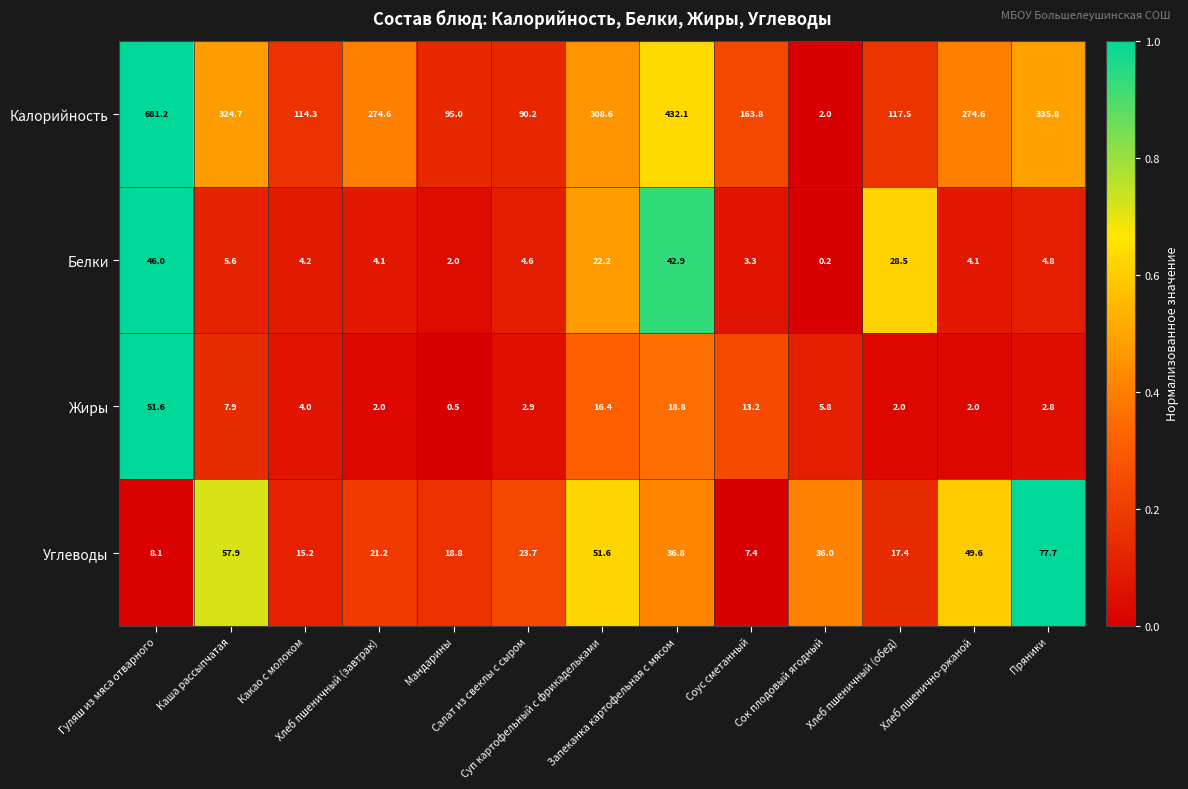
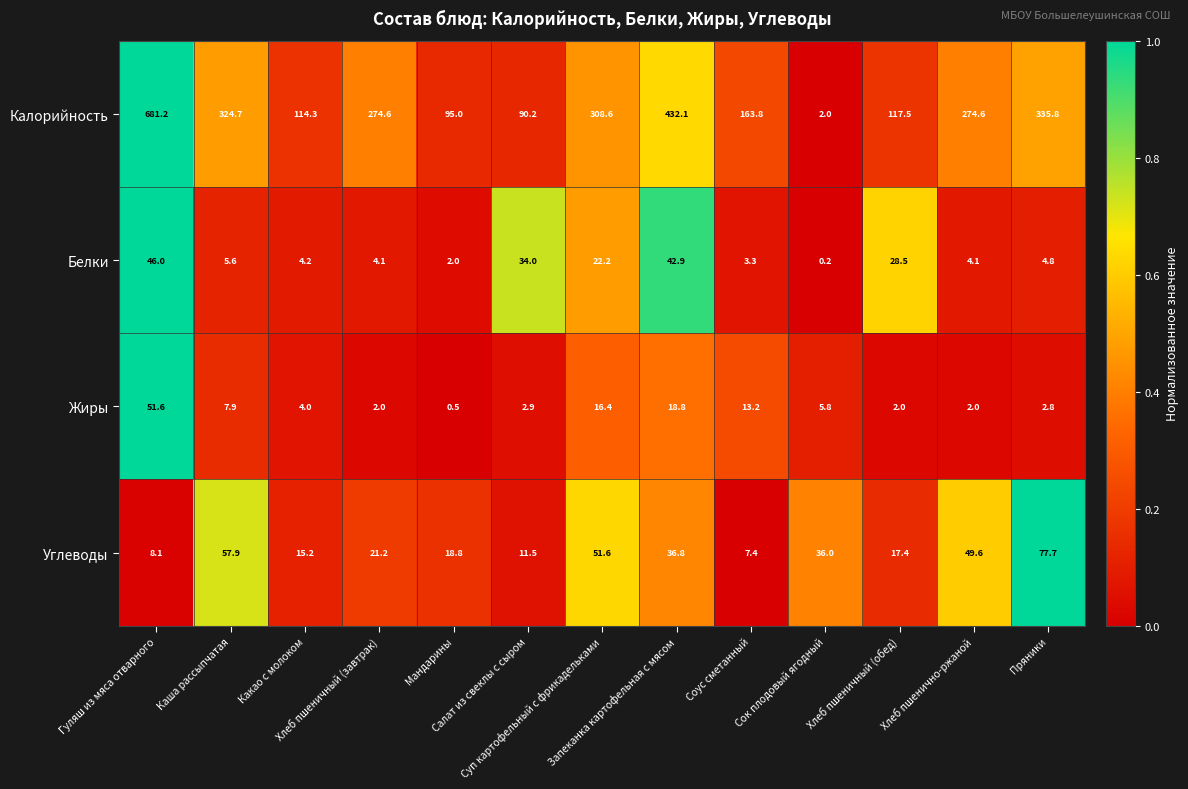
Белки, Салат из свеклы с сыром: 4.6 -> 34.0
Углеводы, Салат из свеклы с сыром: 23.7 -> 11.5
